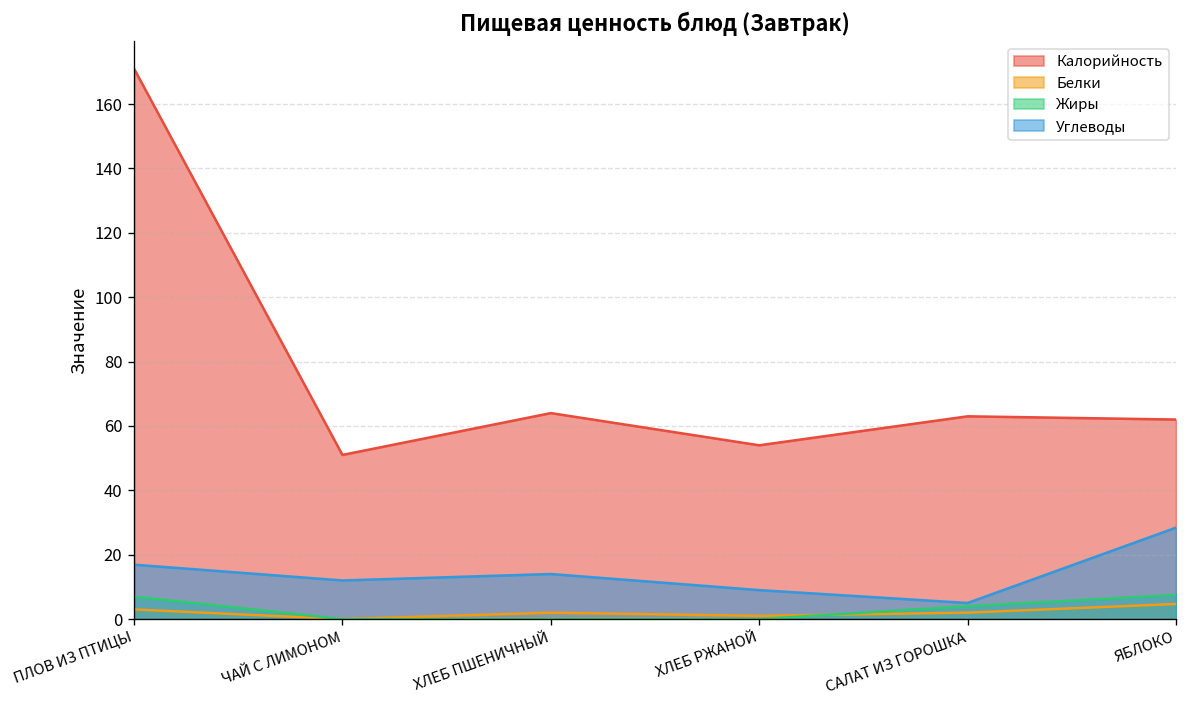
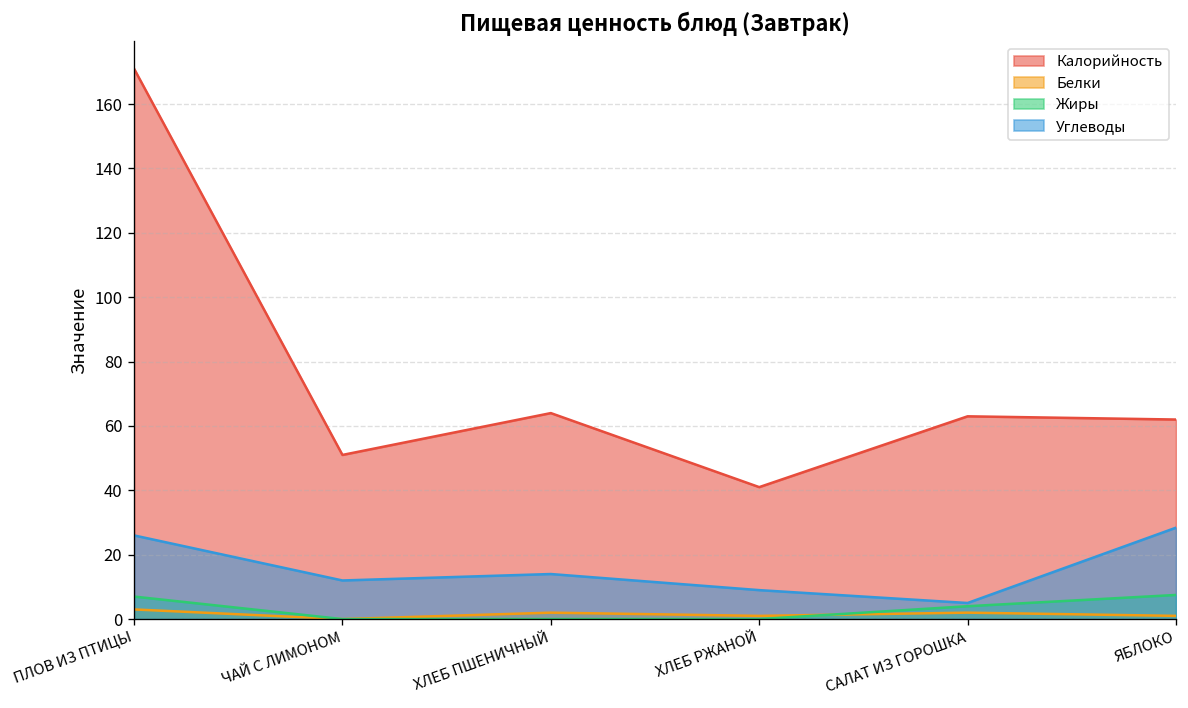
Углеводы, ПЛОВ ИЗ ПТИЦЫ: 17 -> 26
Калорийность, ХЛЕБ РЖАНОЙ: 54 -> 41
Белки, ЯБЛОКО: 5 -> 1
